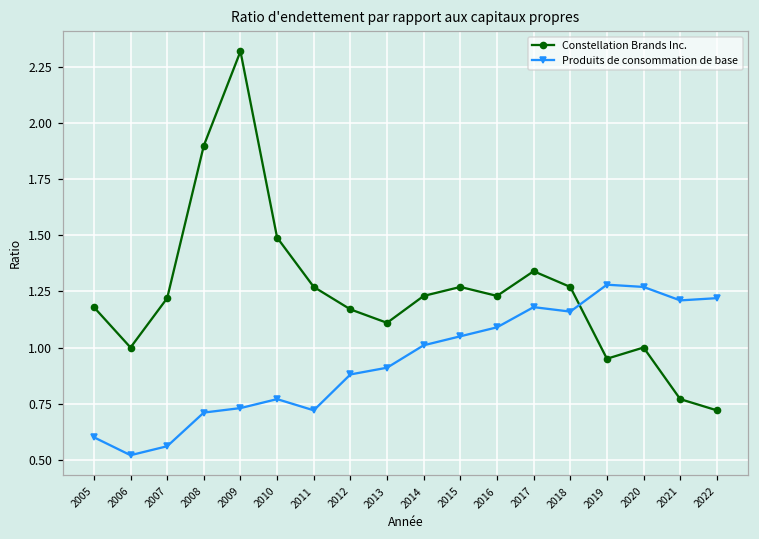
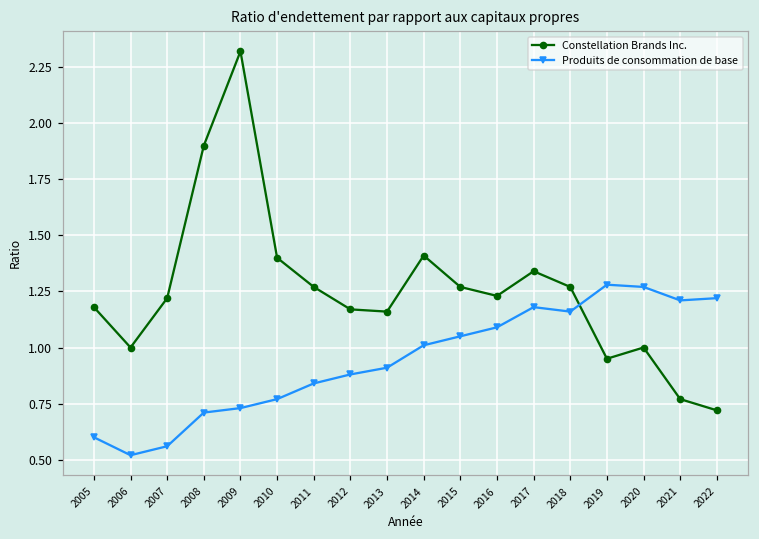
Constellation Brands Inc., 2010: 1.49 -> 1.40
Produits de consommation de base, 2011: 0.72 -> 0.84
Constellation Brands Inc., 2013: 1.11 -> 1.16
Constellation Brands Inc., 2014: 1.23 -> 1.41
